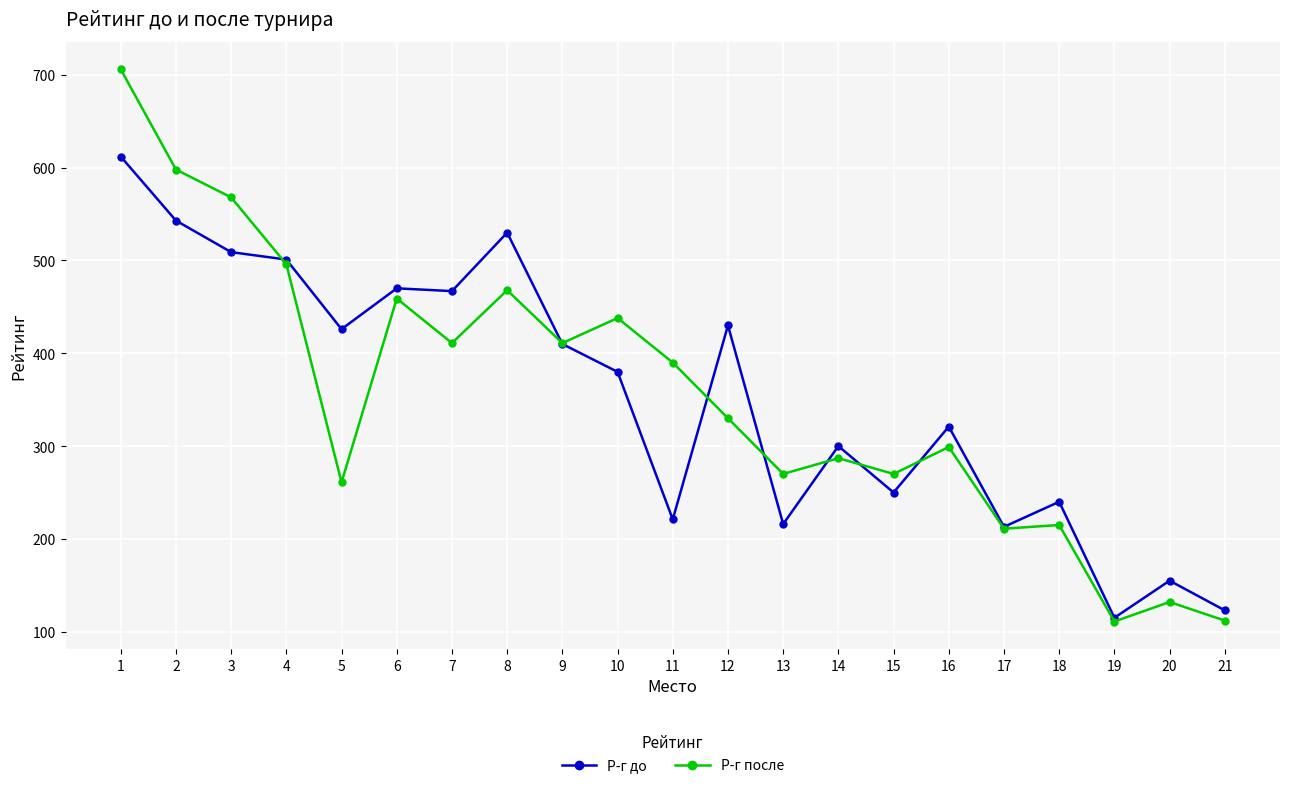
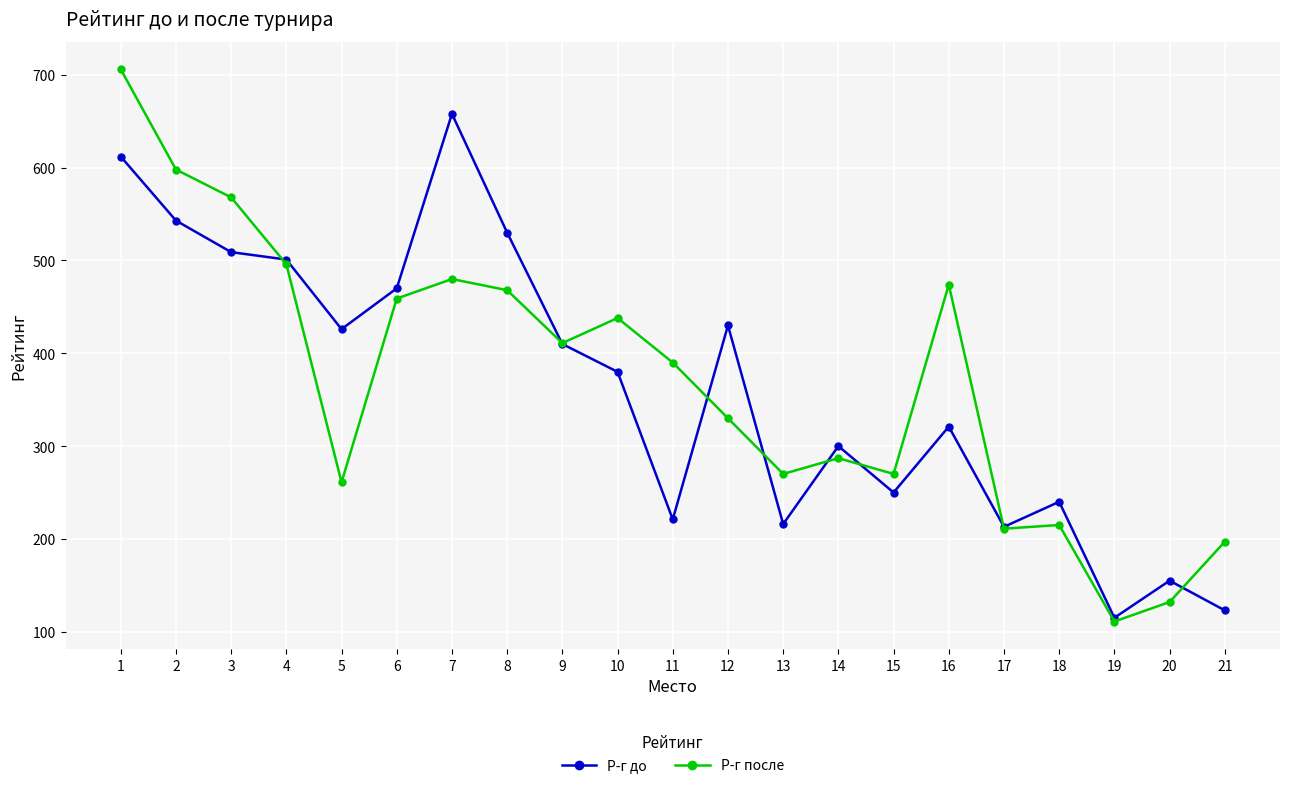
Р-г до, 7: 470 -> 660
Р-г после, 7: 410 -> 480
Р-г после, 16: 300 -> 470
Р-г после, 21: 110 -> 200
